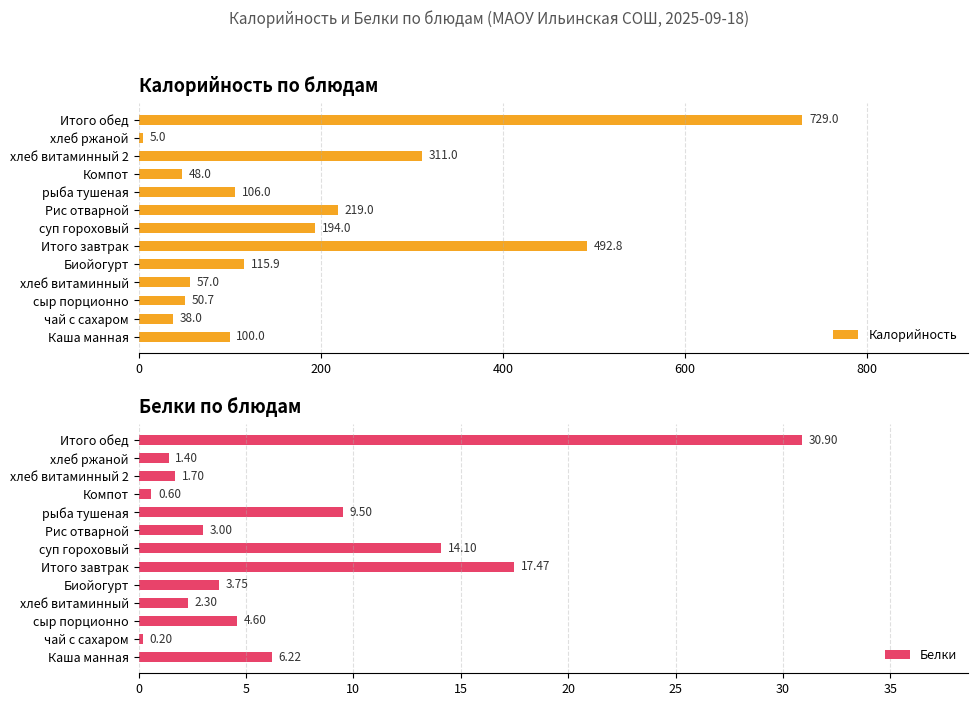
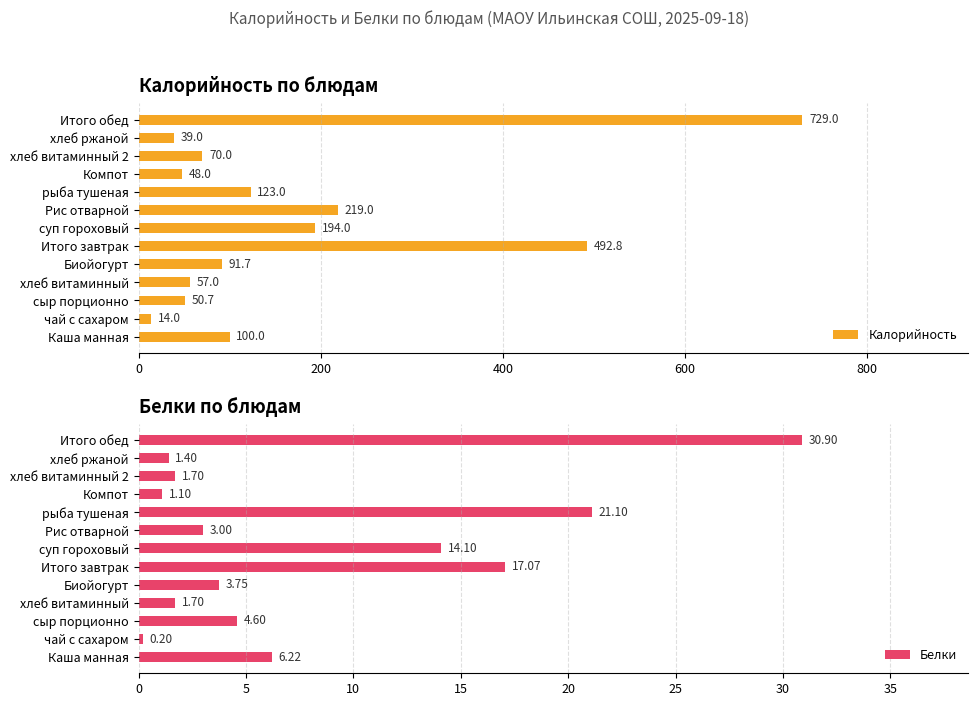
Калорийность по блюдам, хлеб ржаной: 5.0 -> 39.0
Калорийность по блюдам, хлеб витаминный 2: 311.0 -> 70.0
Калорийность по блюдам, рыба тушеная: 106.0 -> 123.0
Калорийность по блюдам, Биойогурт: 115.9 -> 91.7
Калорийность по блюдам, чай с сахаром: 38.0 -> 14.0
Белки по блюдам, Компот: 0.60 -> 1.10
Белки по блюдам, рыба тушеная: 9.50 -> 21.10
Белки по блюдам, Итого завтрак: 17.47 -> 17.07
Белки по блюдам, хлеб витаминный: 2.30 -> 1.70
